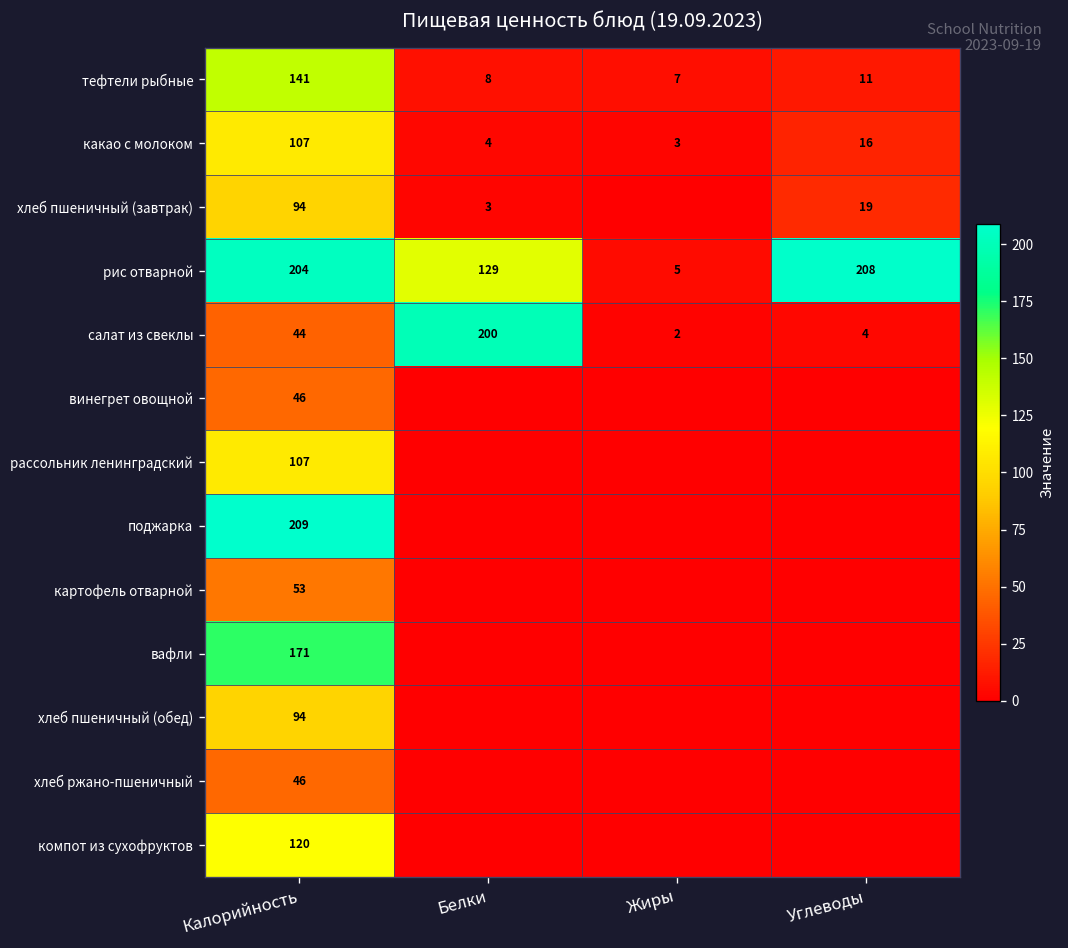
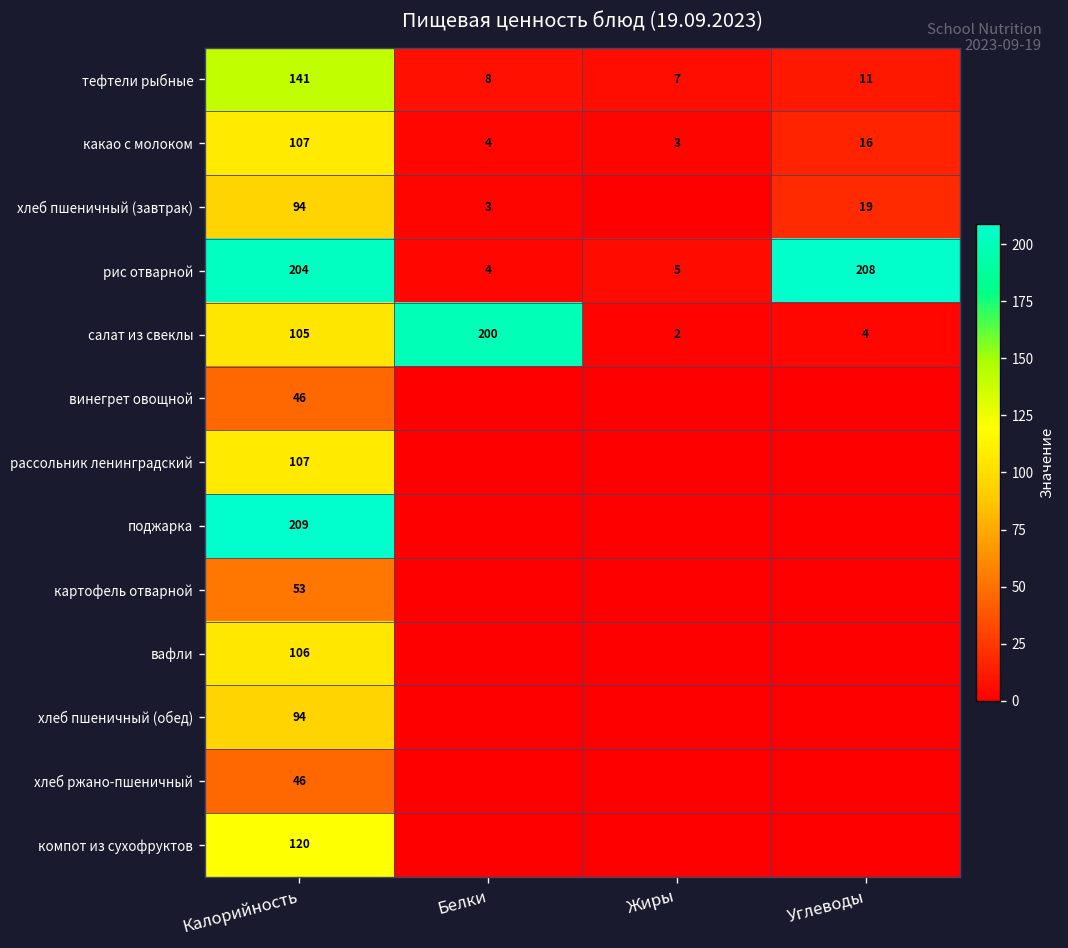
рис отварной, Белки: 129 -> 4
салат из свеклы, Калорийность: 44 -> 105
вафли, Калорийность: 171 -> 106
